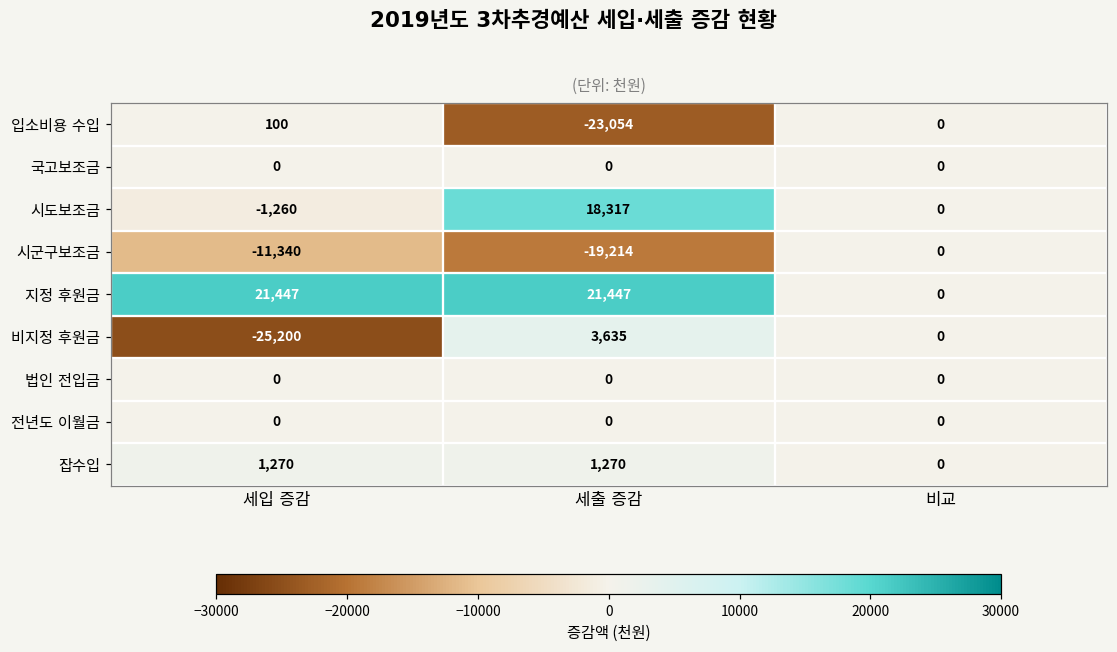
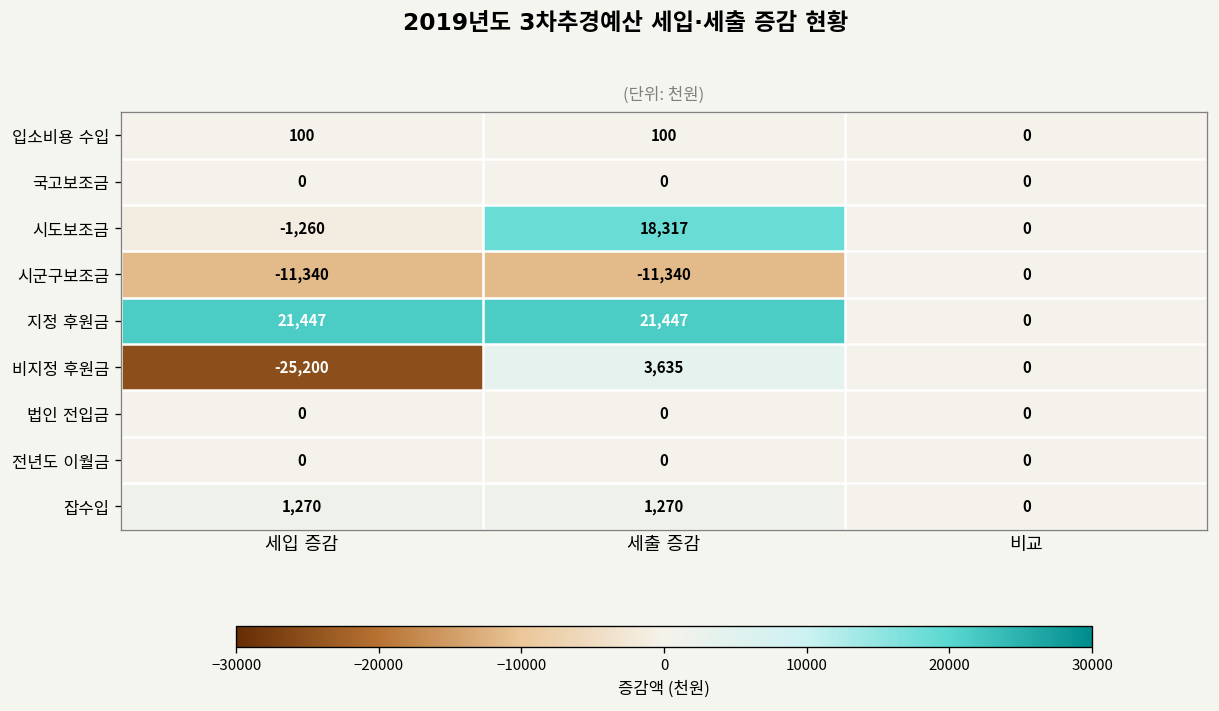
입소비용 수입, 세출 증감: -23,054 -> 100
시군구보조금, 세출 증감: -19,214 -> -11,340
